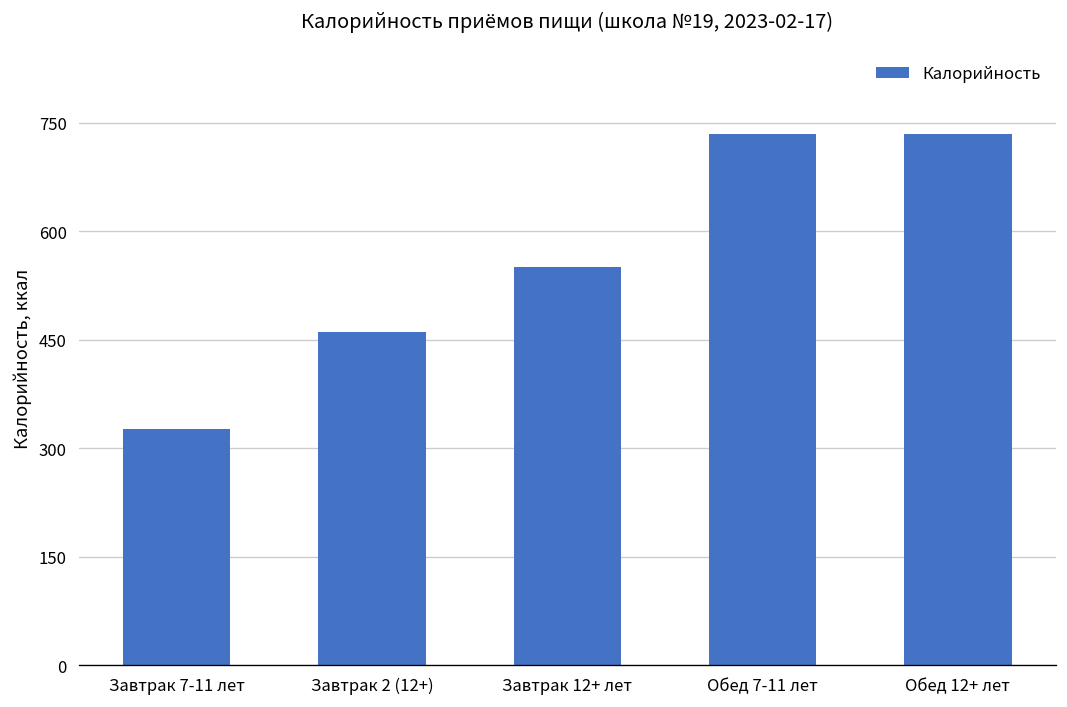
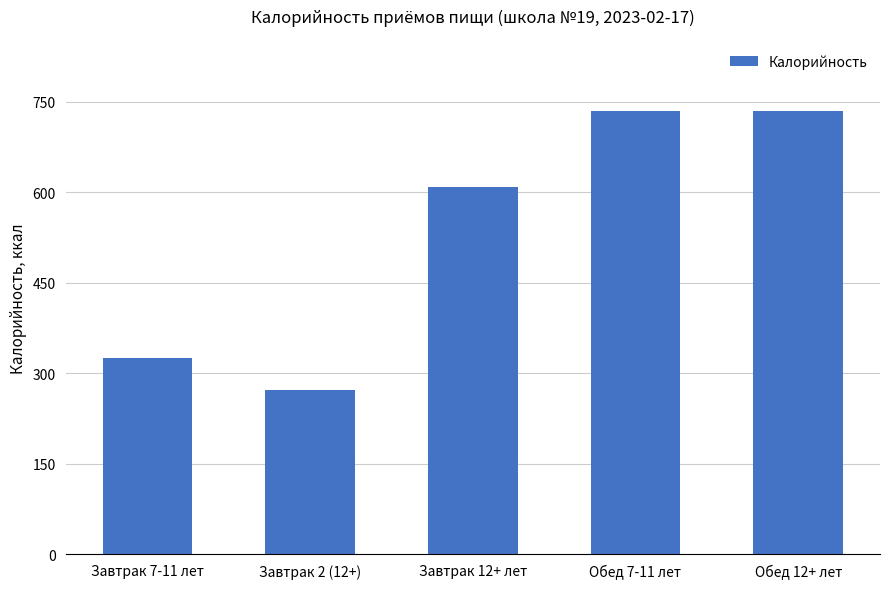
Завтрак 2 (12+): 460 -> 270
Завтрак 12+ лет: 550 -> 610
